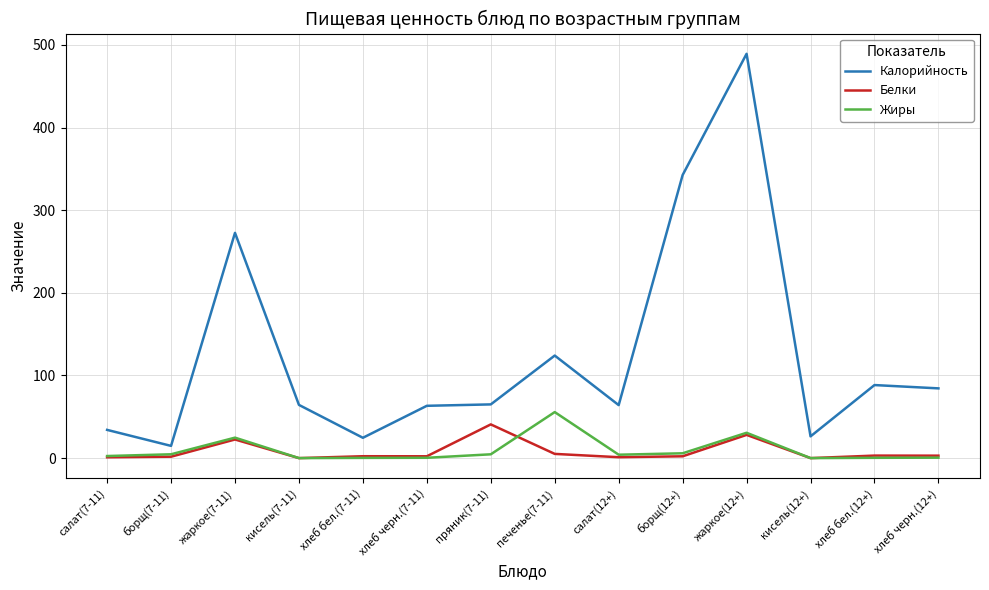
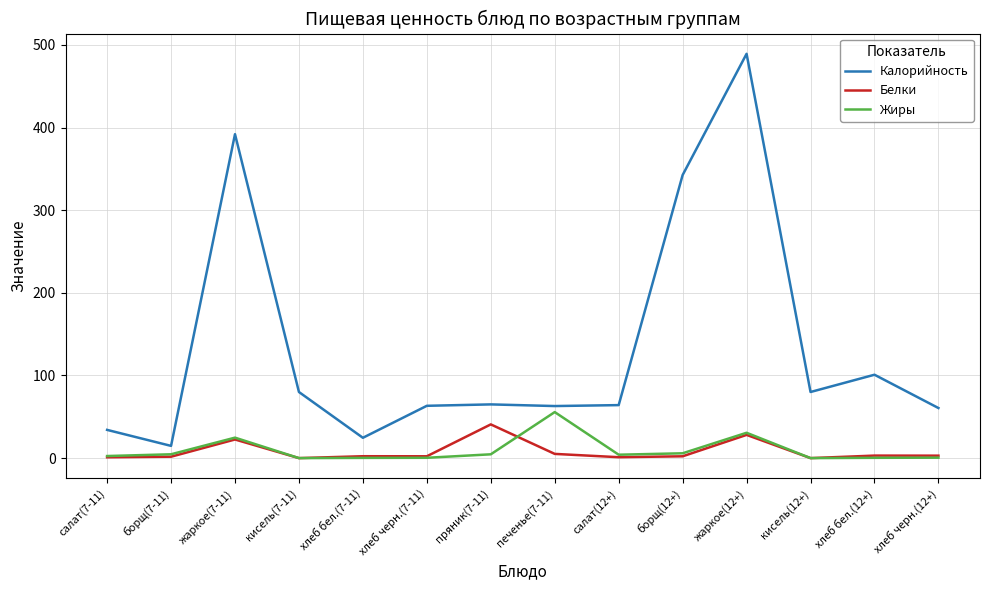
Калорийность, жаркое(7-11): 270 -> 390
Калорийность, кисель(7-11): 60 -> 80
Калорийность, печенье(7-11): 120 -> 60
Калорийность, кисель(12+): 30 -> 80
Калорийность, хлеб бел.(12+): 90 -> 100
Калорийность, хлеб черн.(12+): 80 -> 60
